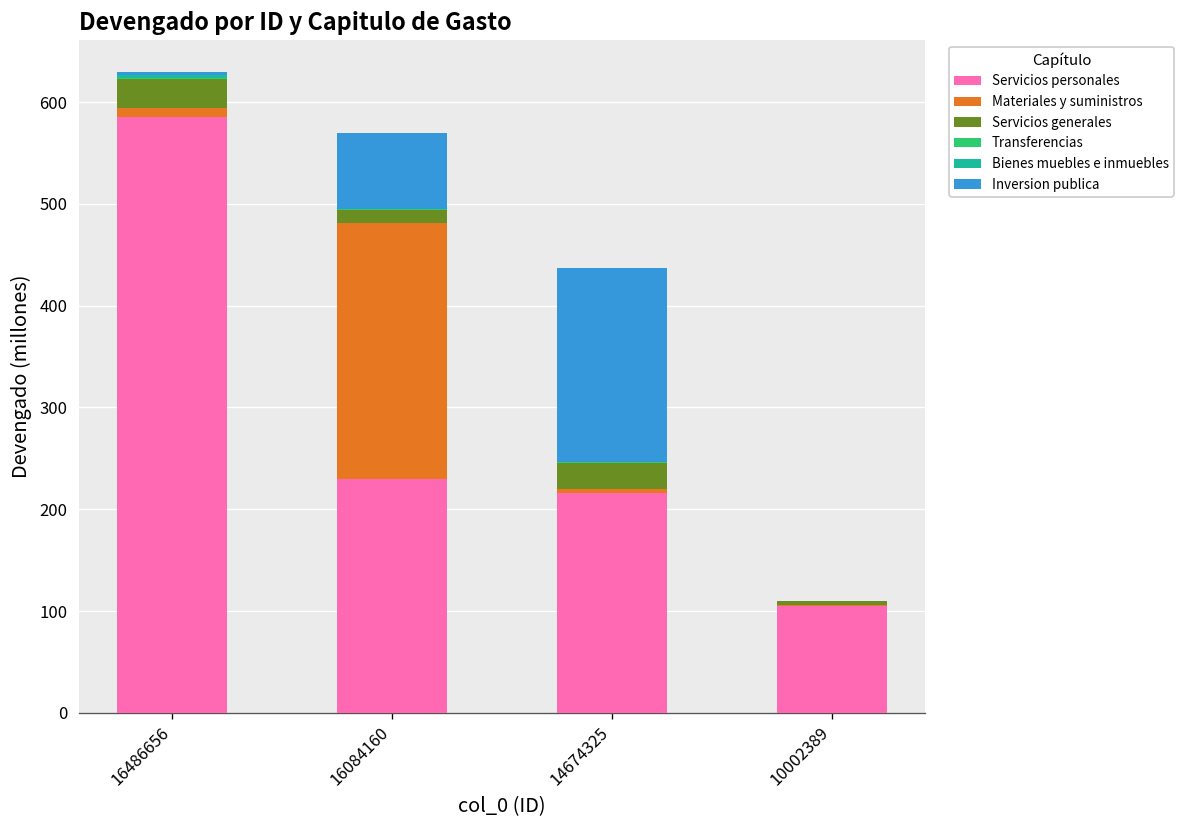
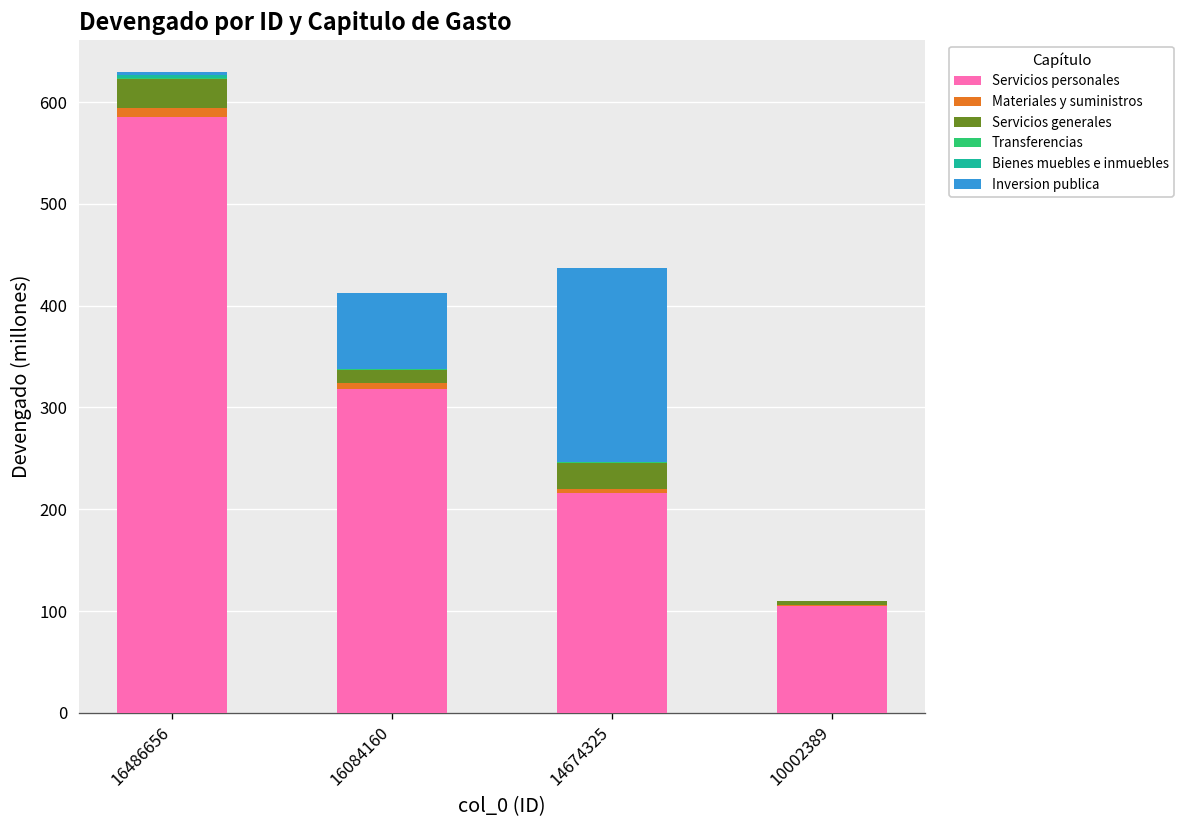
Servicios personales, 16084160: 230 -> 320
Materiales y suministros, 16084160: 250 -> 10
